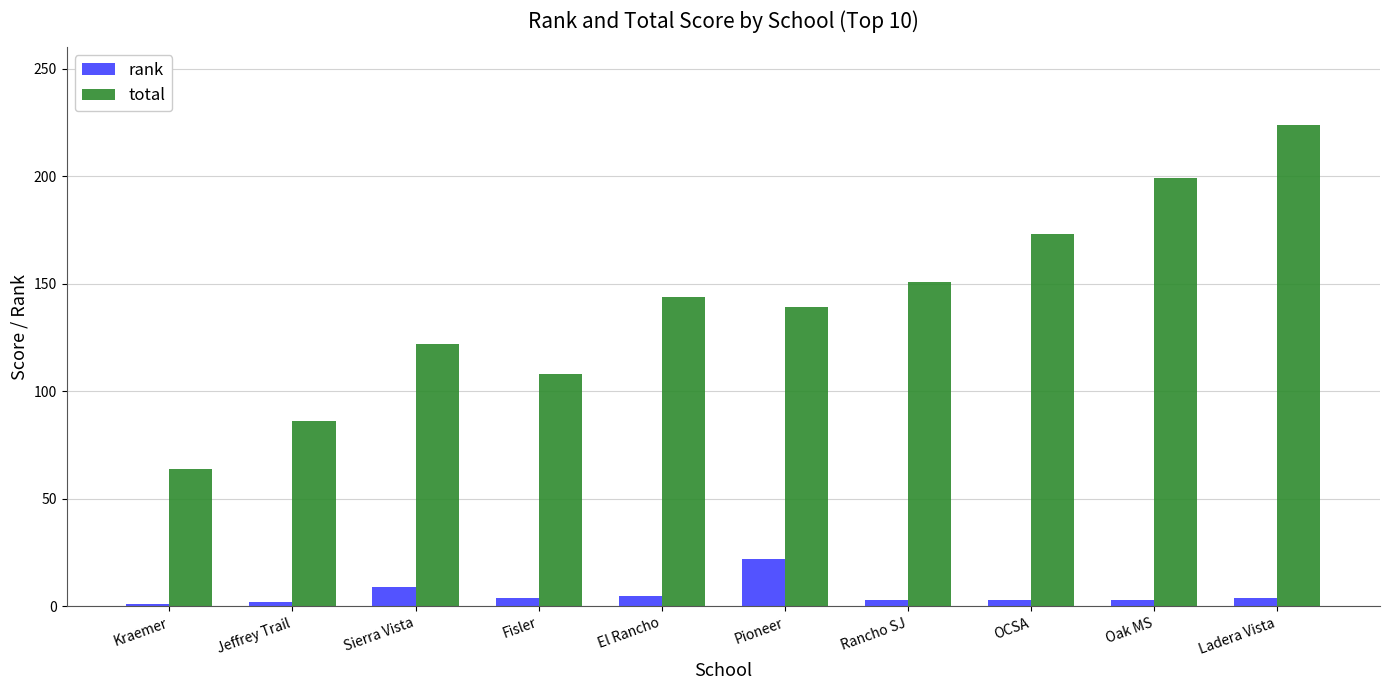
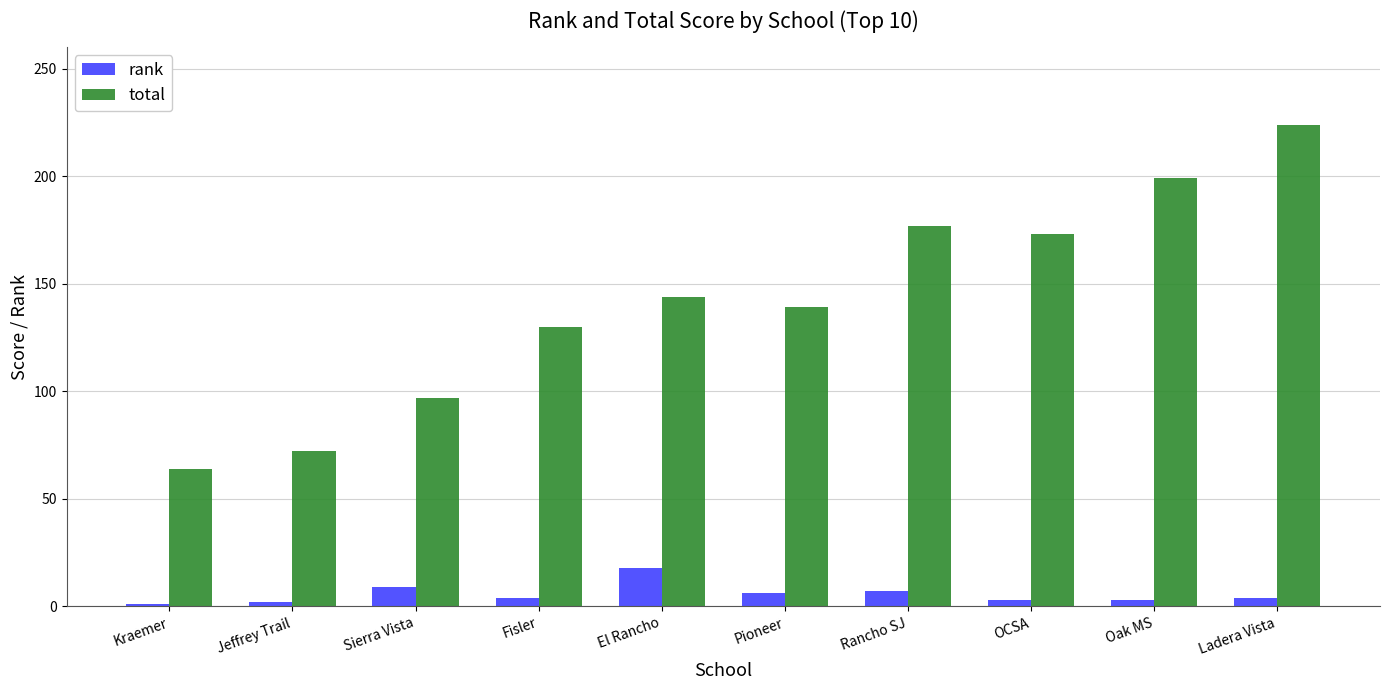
total, Jeffrey Trail: 86 -> 72
total, Sierra Vista: 122 -> 97
total, Fisler: 108 -> 130
rank, El Rancho: 5 -> 18
rank, Pioneer: 22 -> 6
rank, Rancho SJ: 3 -> 7
total, Rancho SJ: 151 -> 177
